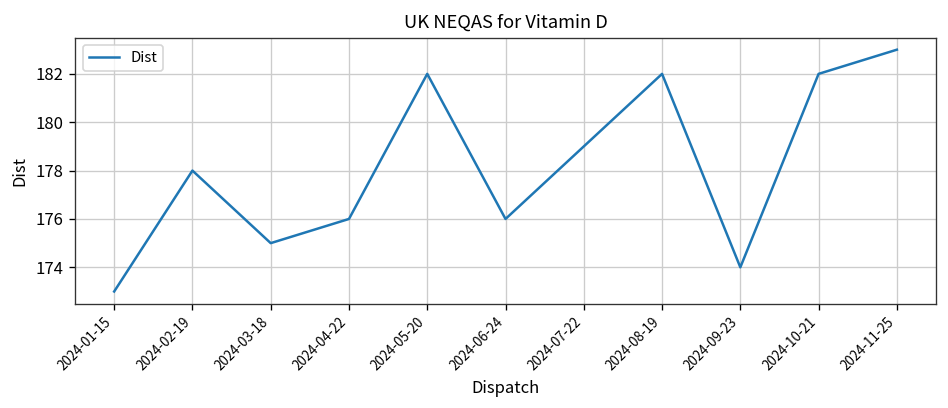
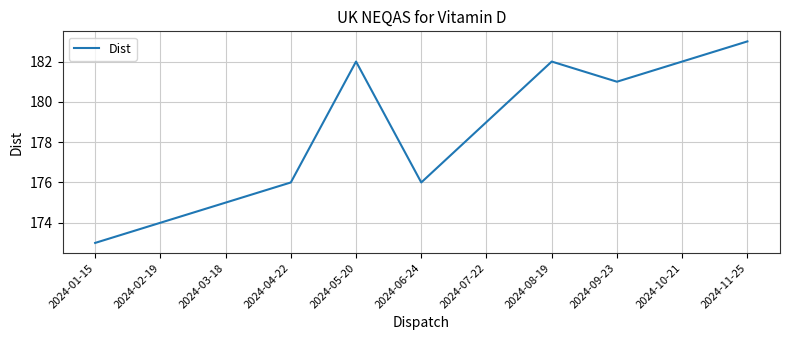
2024-02-19: 178 -> 174
2024-09-23: 174 -> 181
